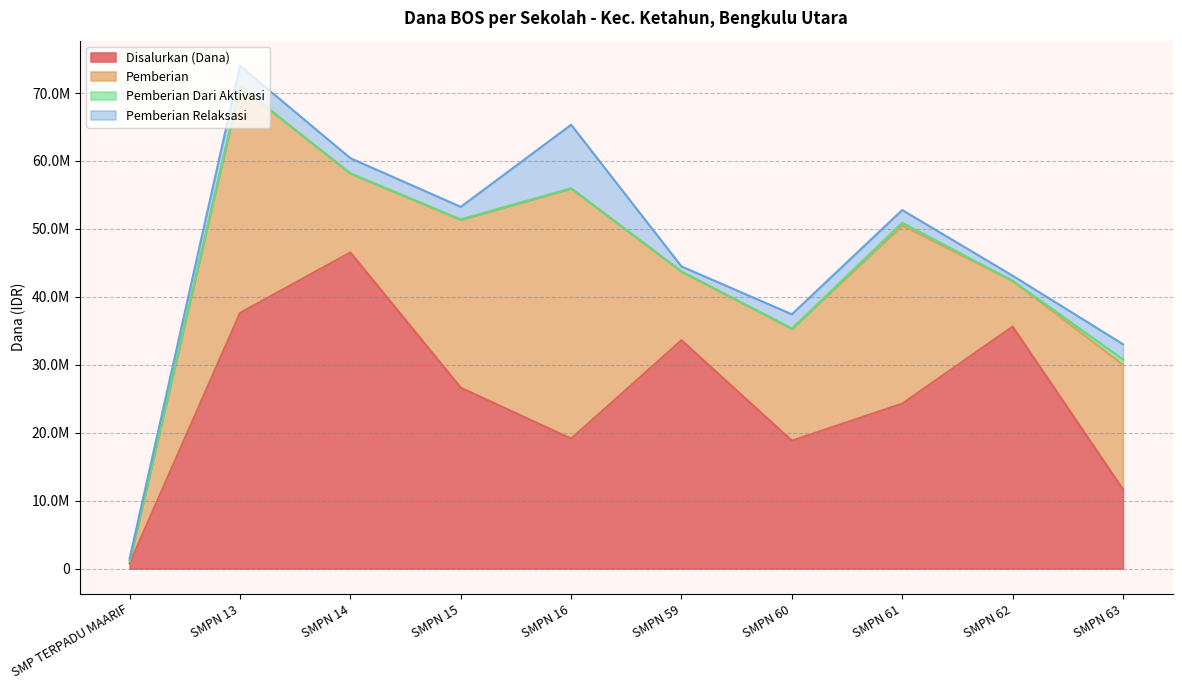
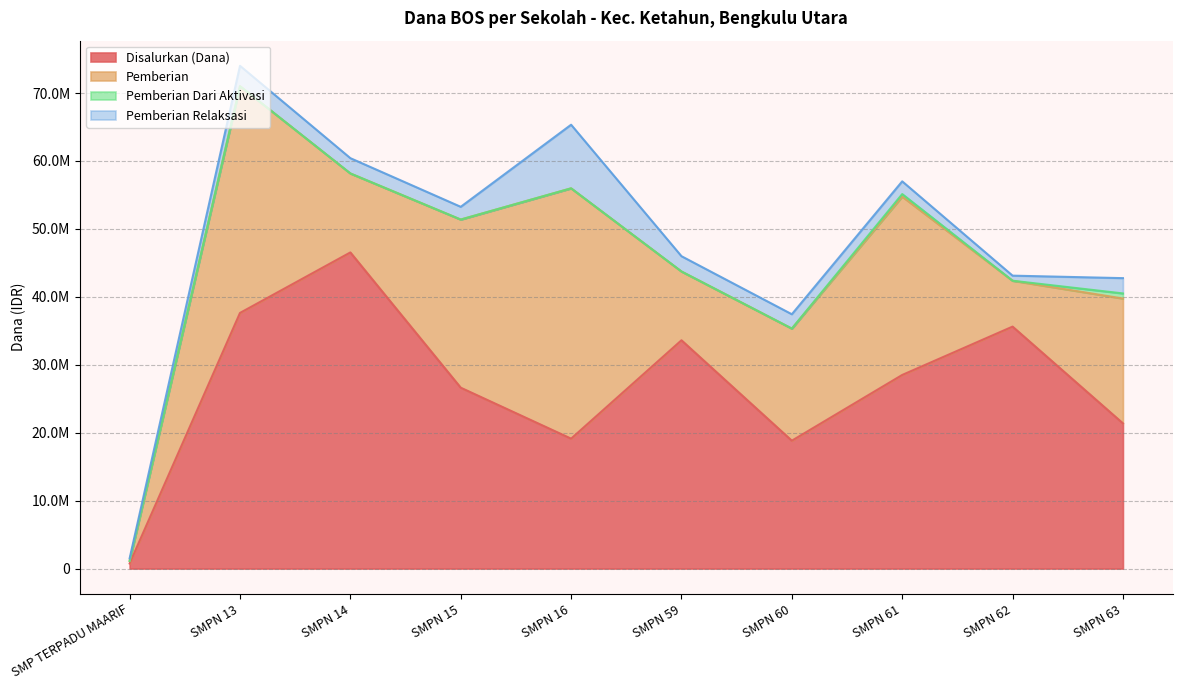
Pemberian Relaksasi, SMPN 59: 1000000 -> 2000000
Disalurkan (Dana), SMPN 61: 24000000 -> 29000000
Disalurkan (Dana), SMPN 63: 12000000 -> 21000000
